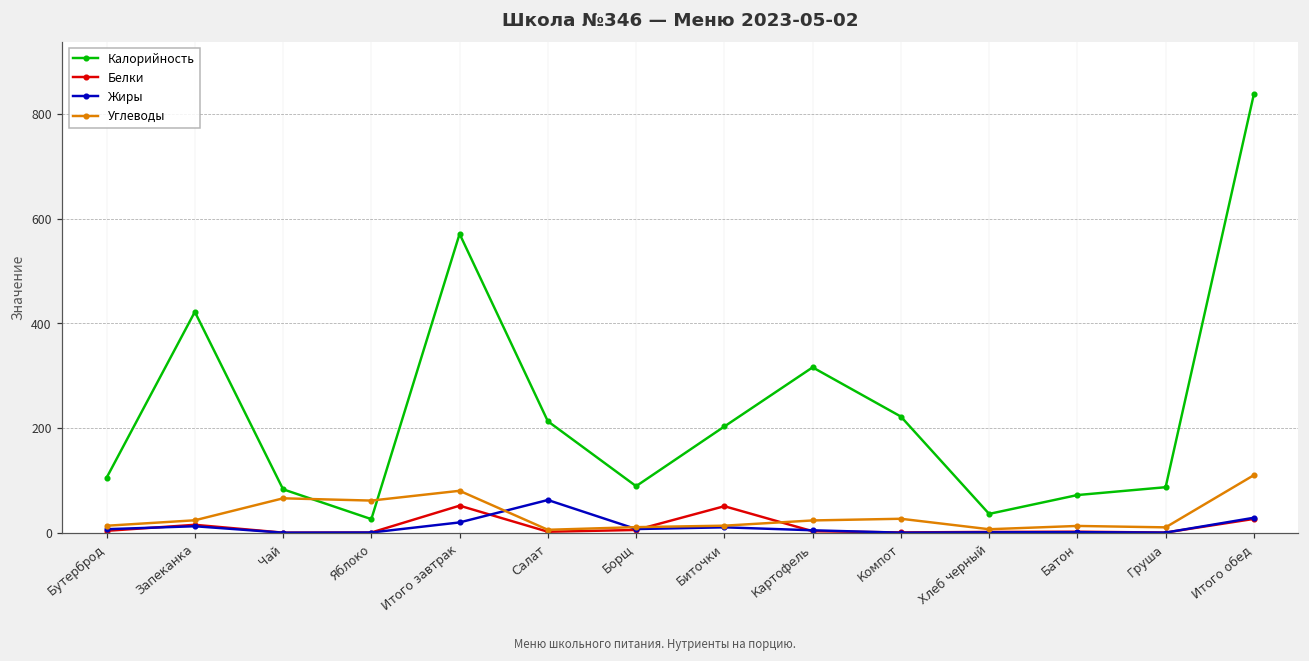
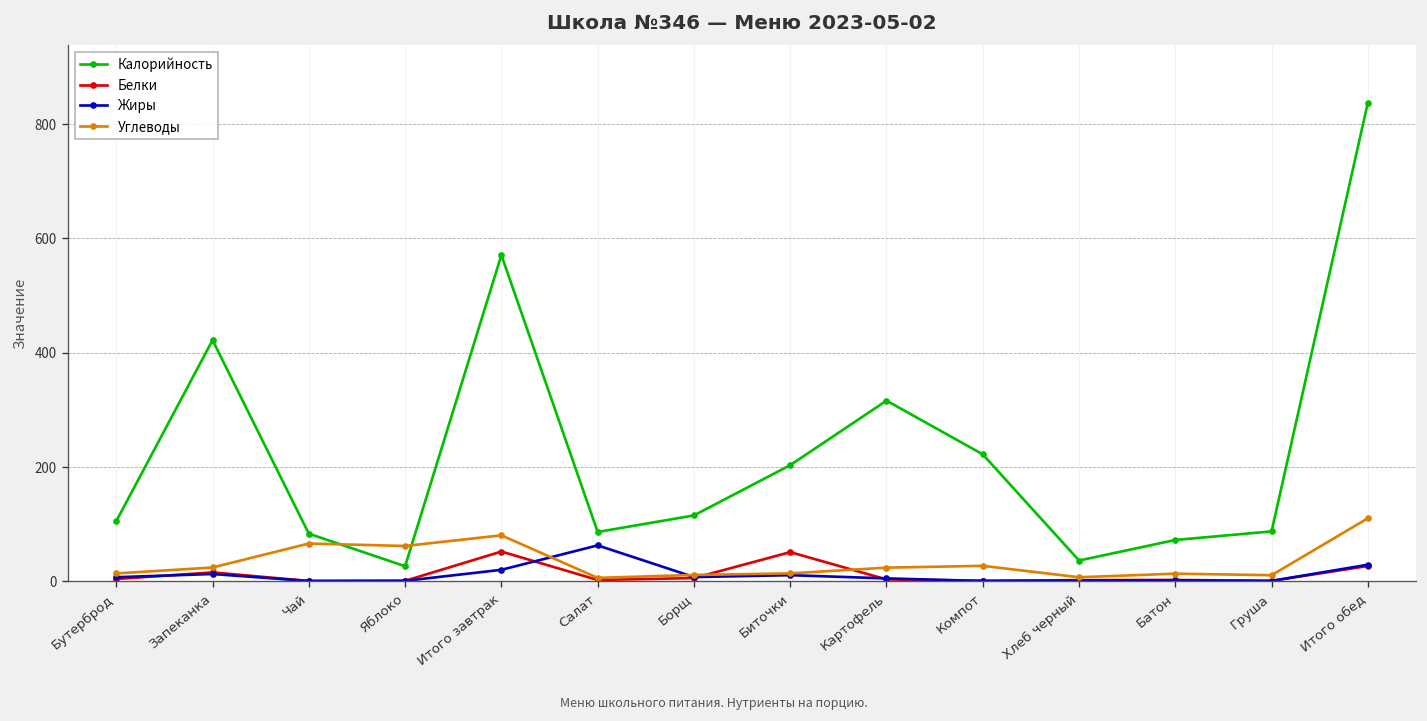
Калорийность, Салат: 210 -> 90
Калорийность, Борщ: 90 -> 120
